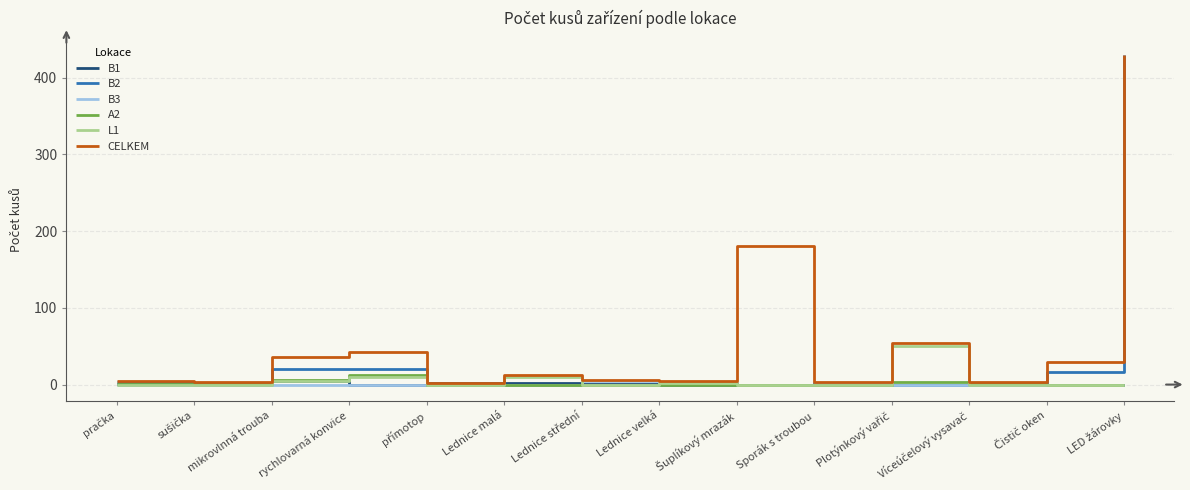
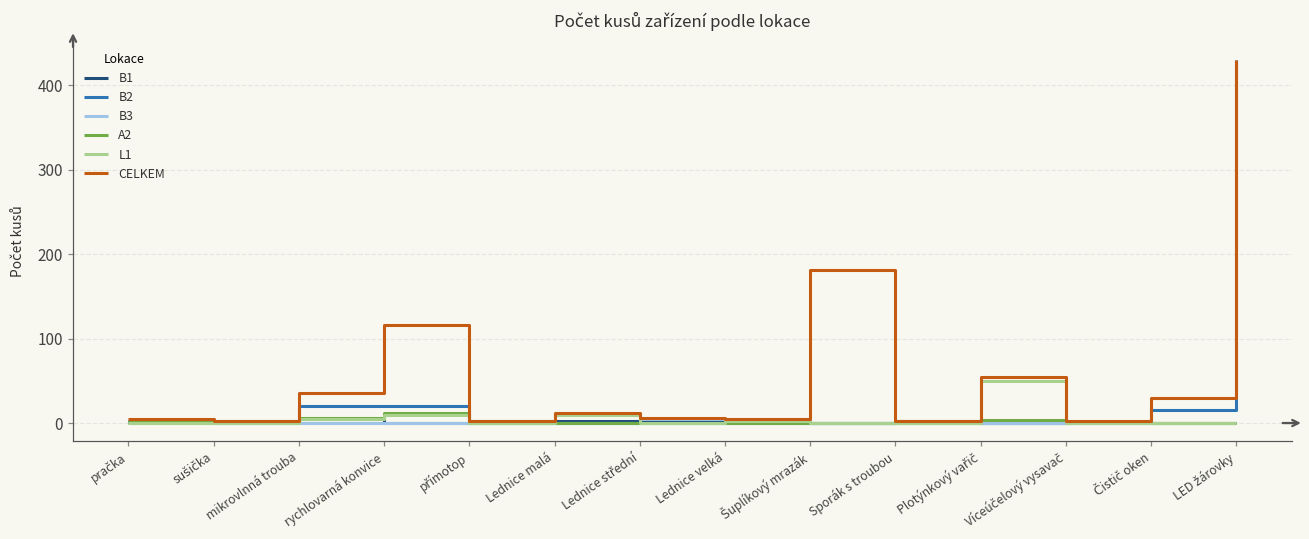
CELKEM, rychlovarná konvice: 40 -> 120
